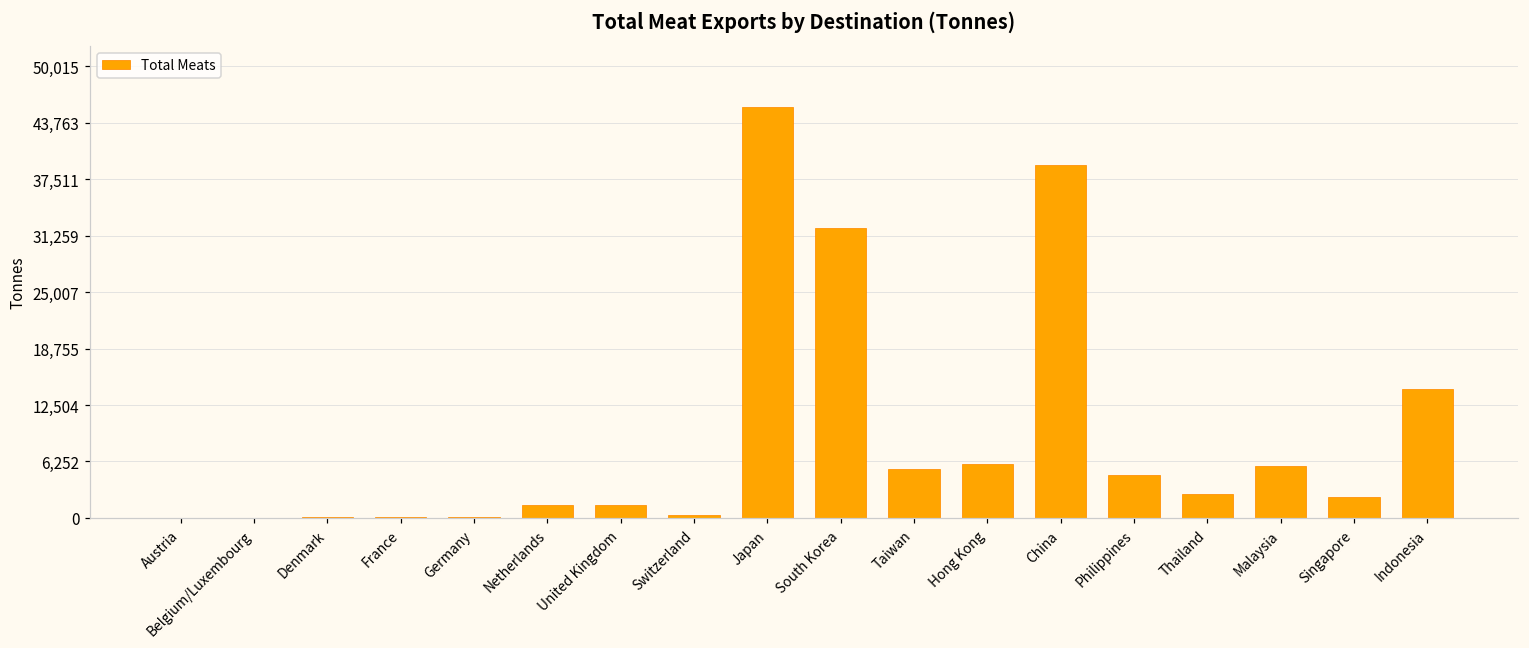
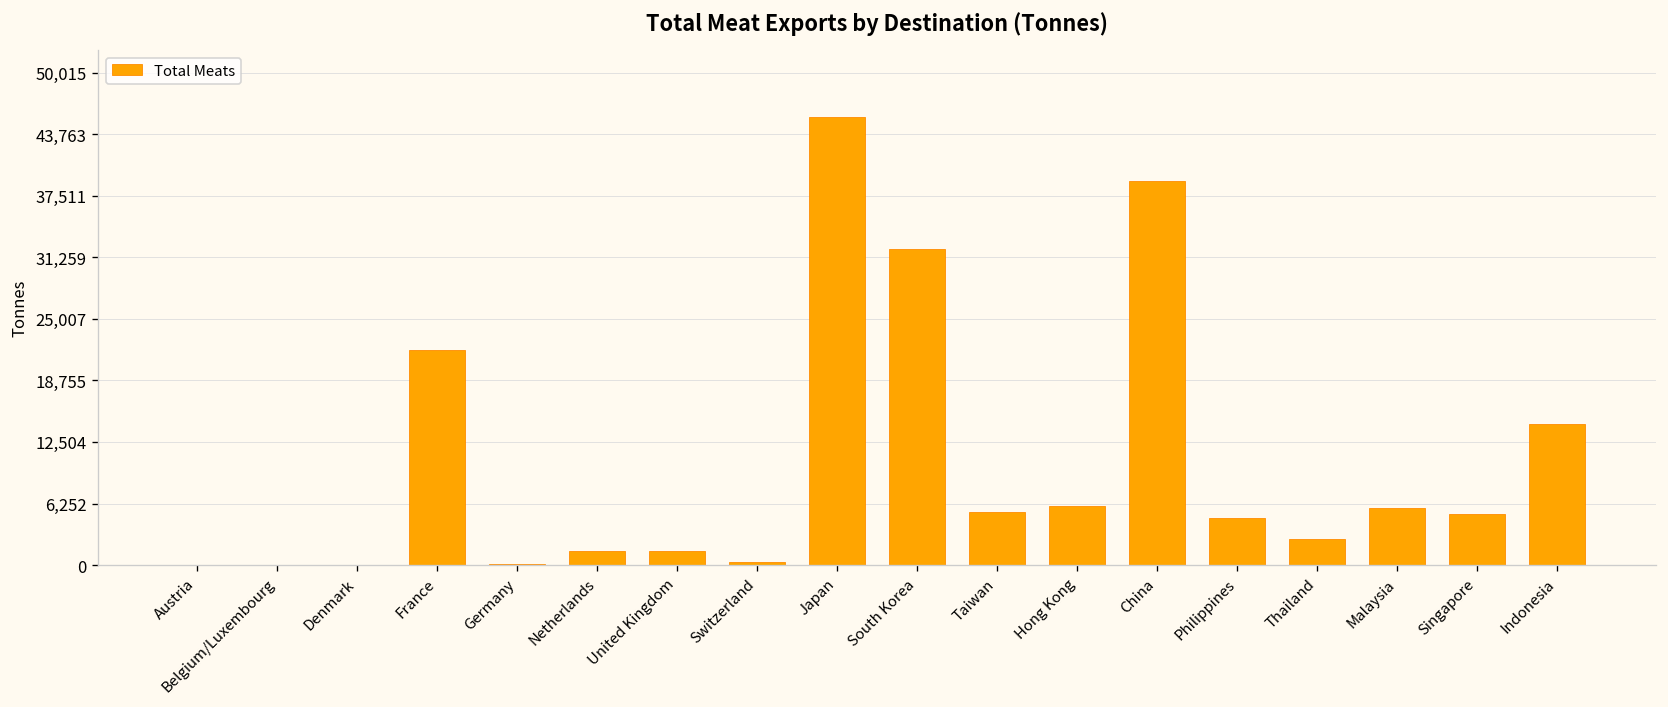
France: 0 -> 22,000
Singapore: 2,000 -> 5,000
